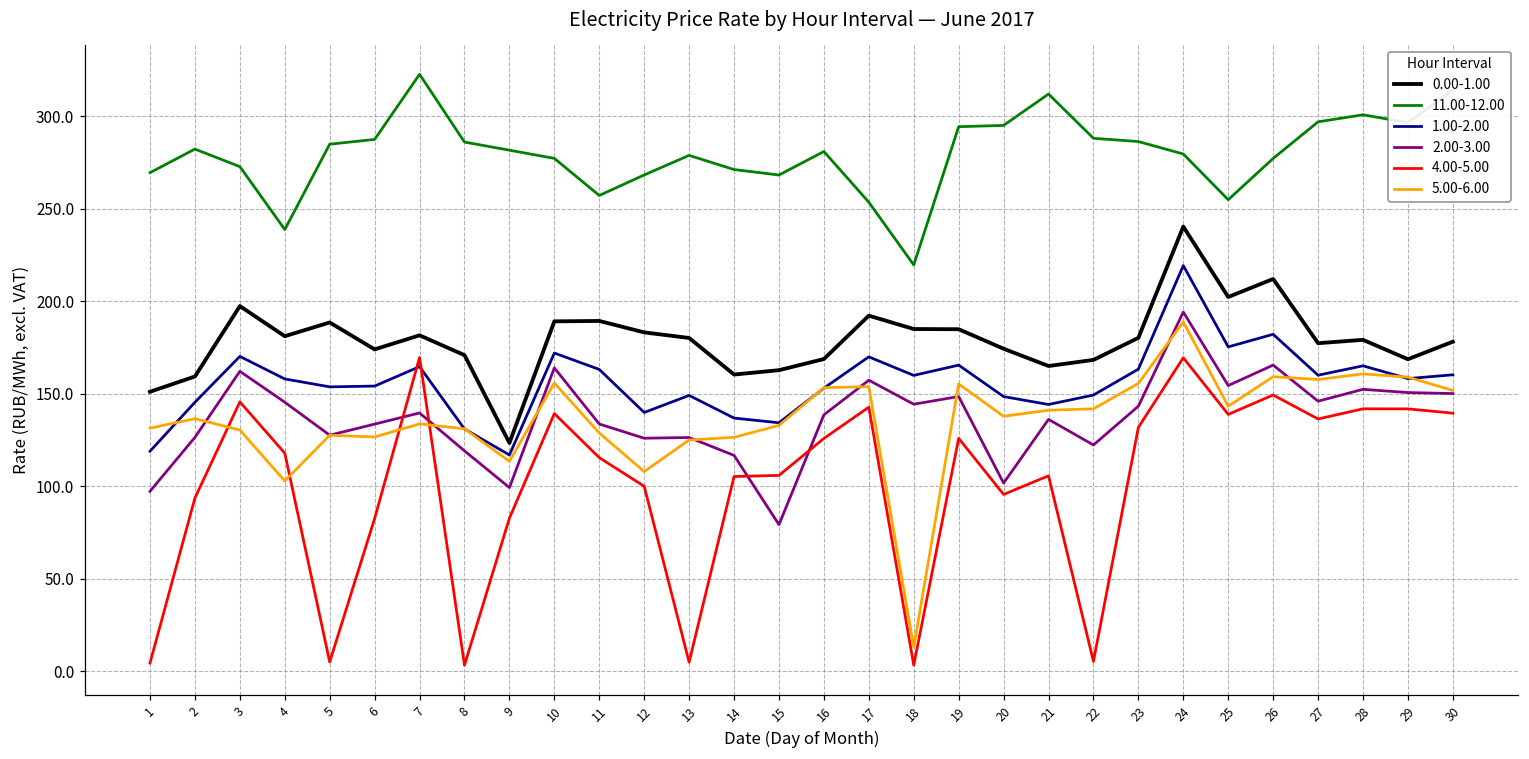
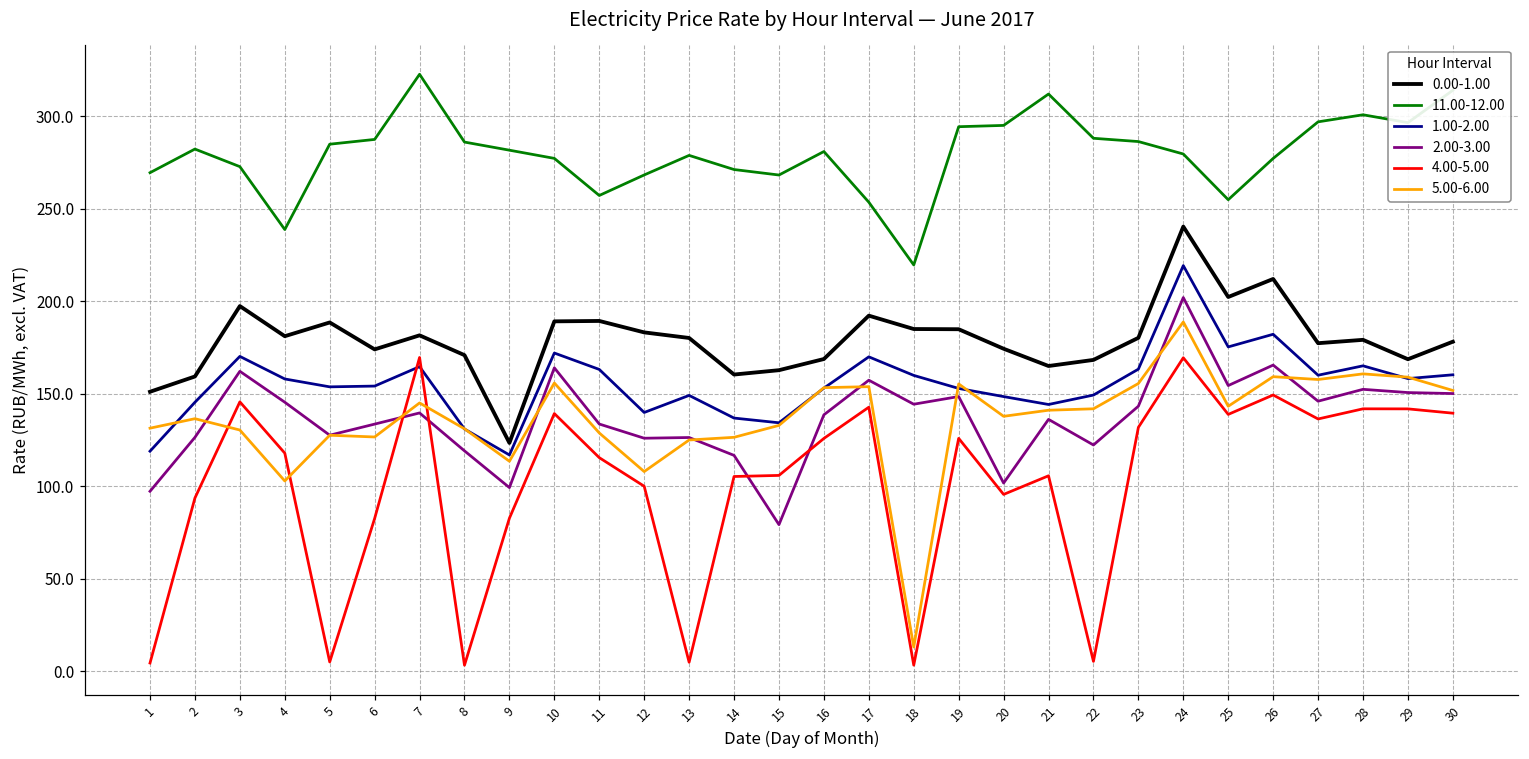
5.00-6.00, 7: 134 -> 145
1.00-2.00, 19: 165 -> 153
2.00-3.00, 24: 194 -> 202
